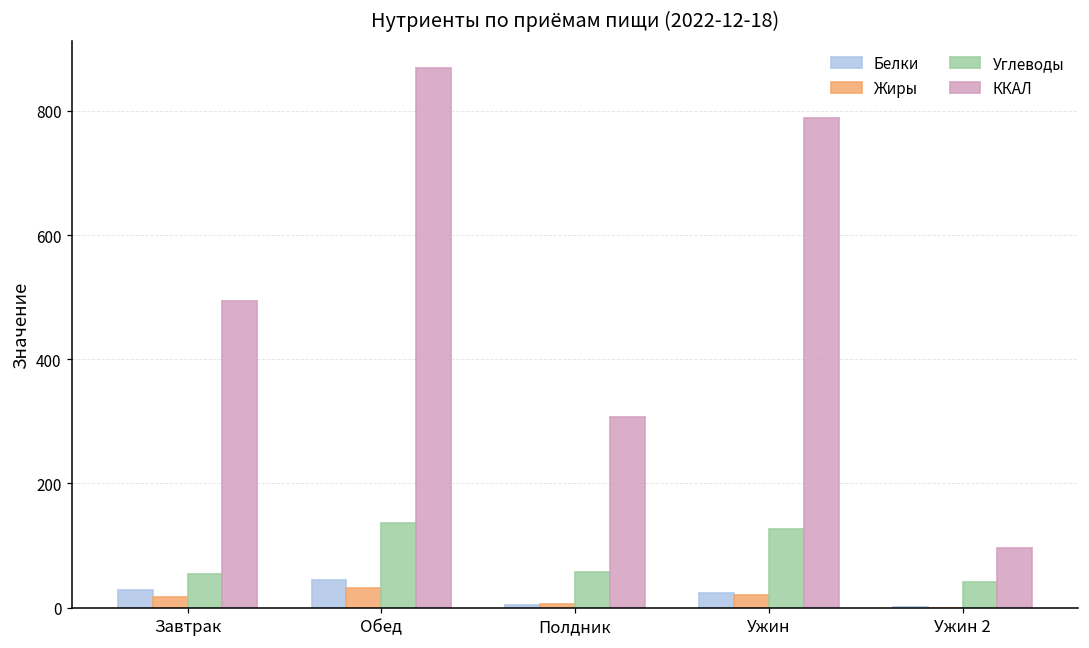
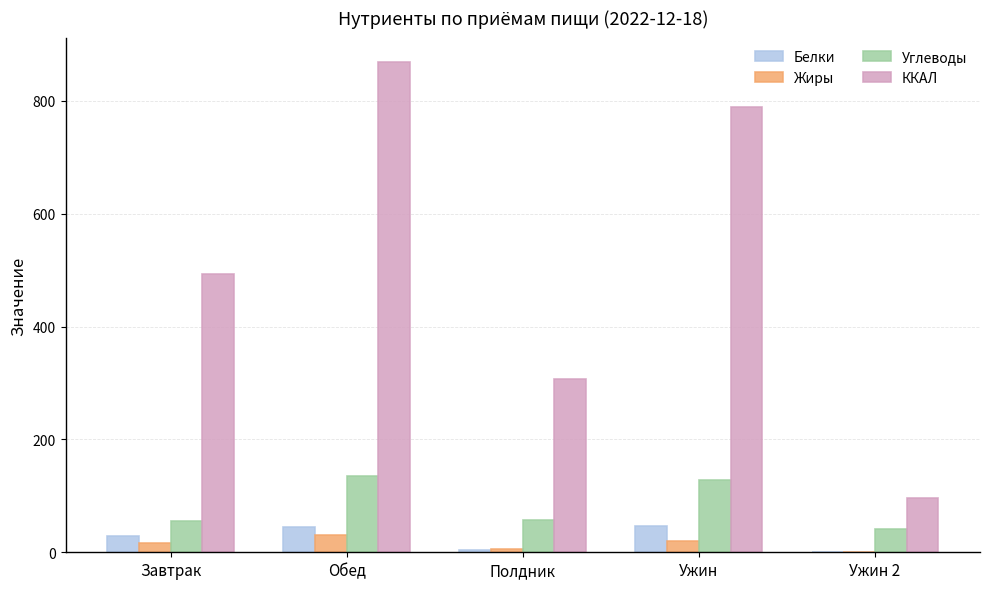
Белки, Ужин: 20 -> 50
